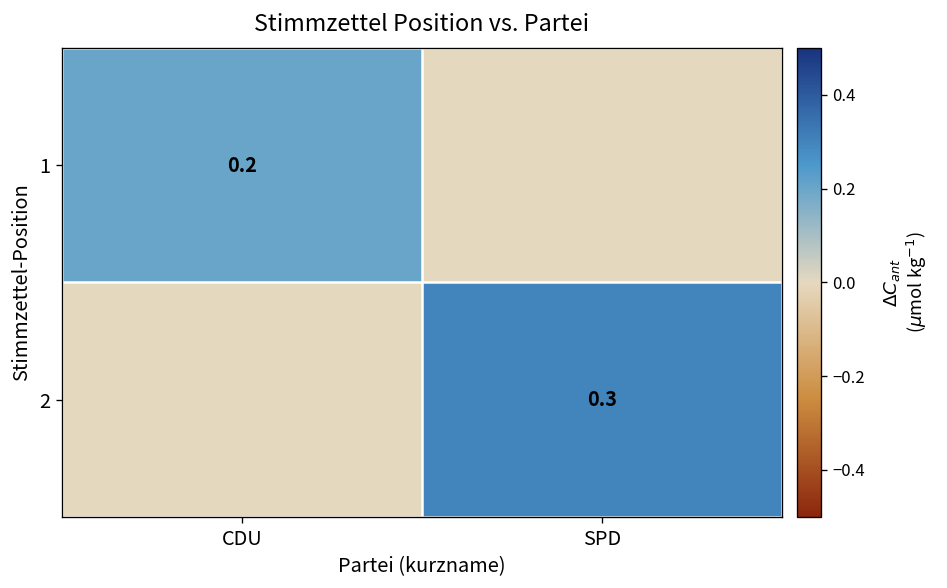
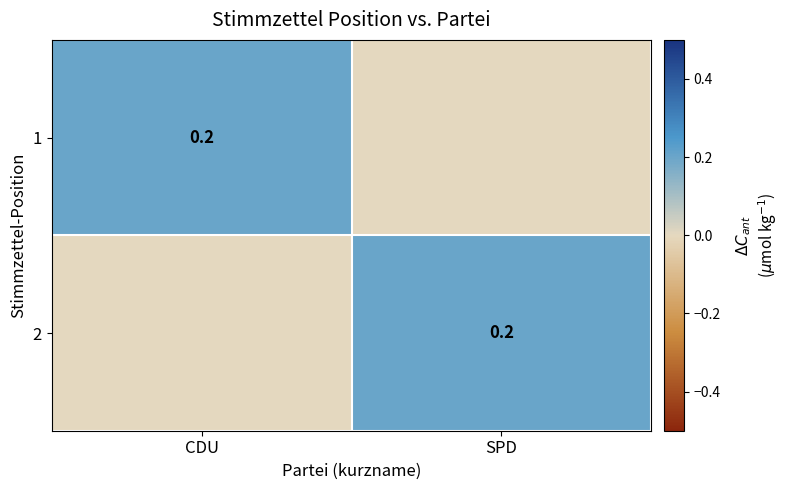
2, SPD: 0.3 -> 0.2
